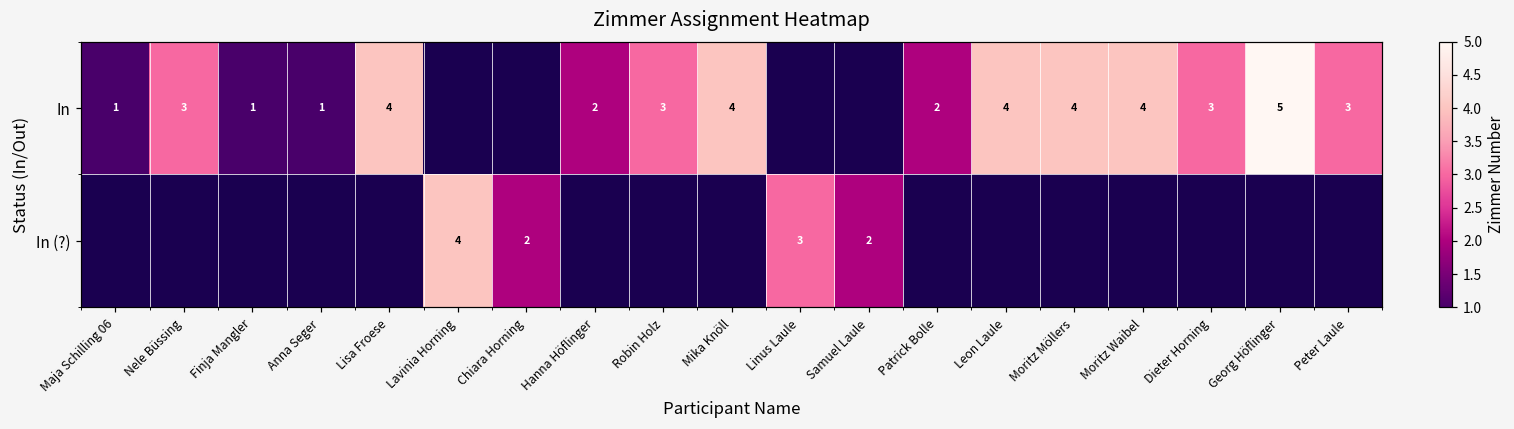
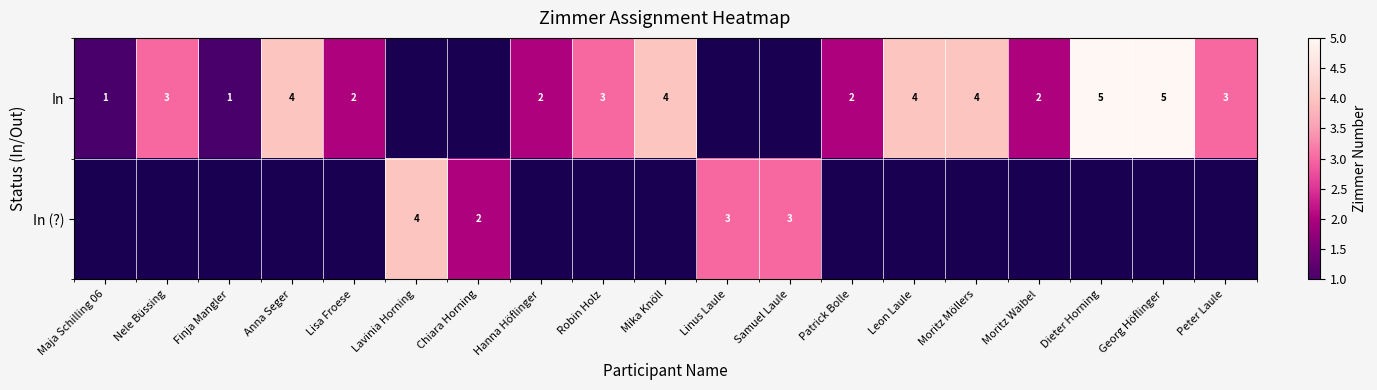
In, Anna Seger: 1 -> 4
In, Lisa Froese: 4 -> 2
In, Moritz Waibel: 4 -> 2
In, Dieter Horning: 3 -> 5
In (?), Samuel Laule: 2 -> 3
